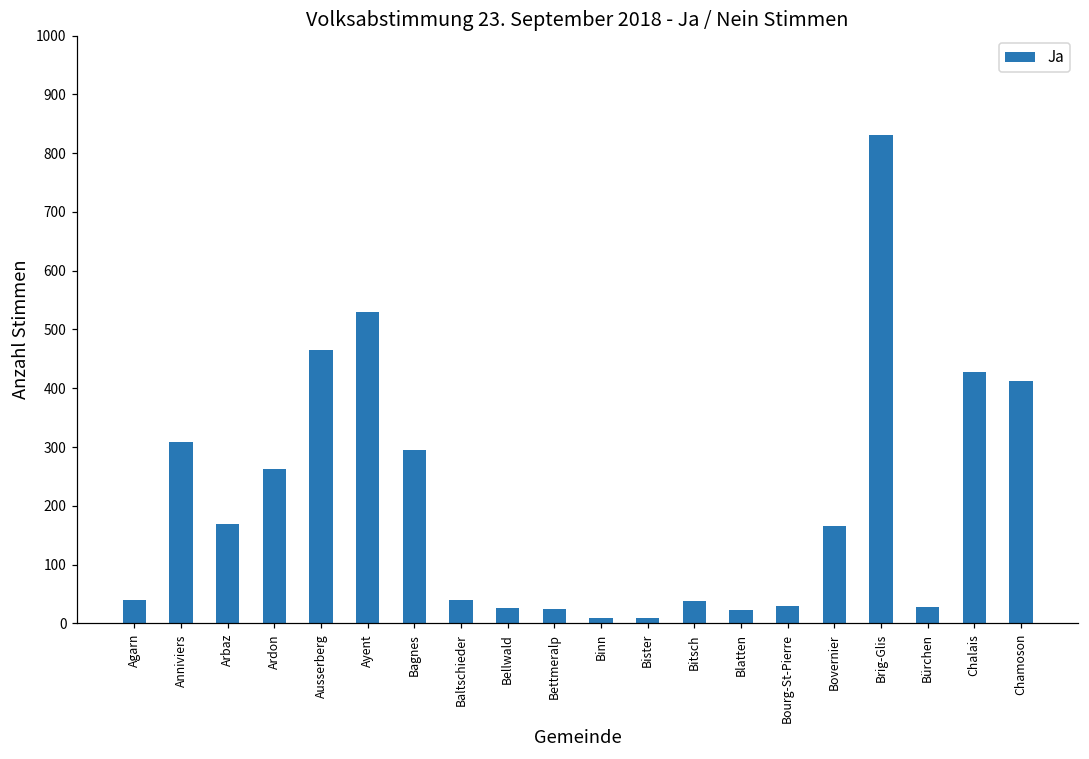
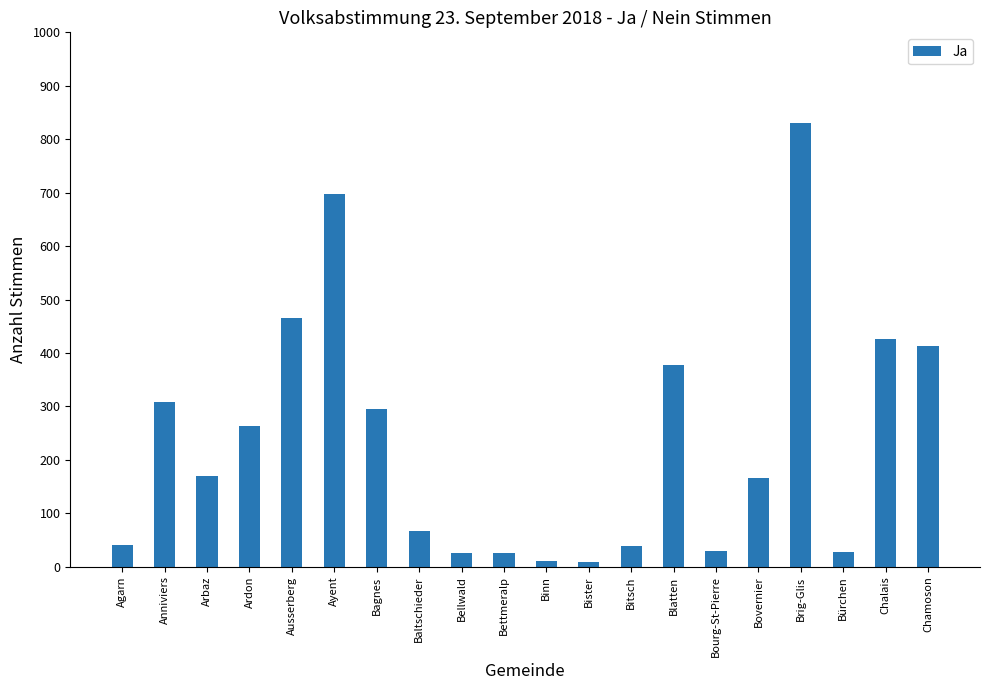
Ayent: 530 -> 700
Baltschieder: 40 -> 70
Blatten: 20 -> 380
